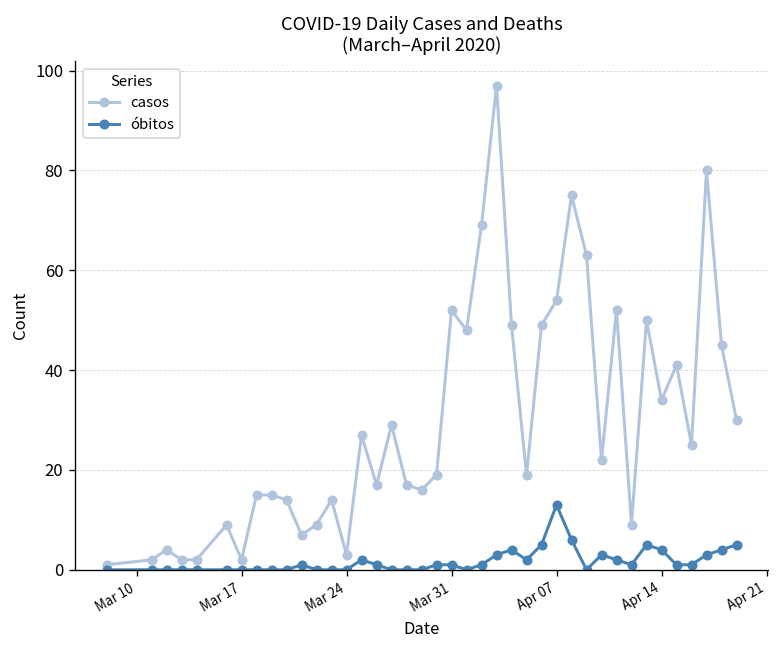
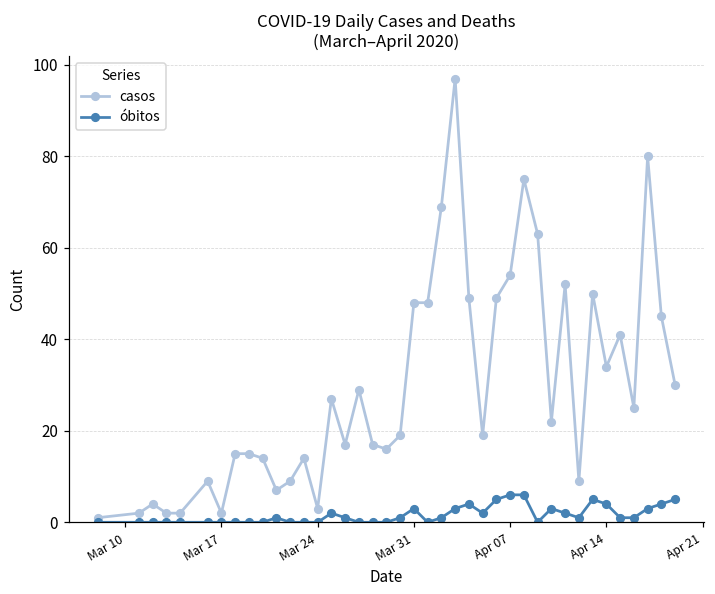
casos, Mar 31: 52 -> 48
óbitos, Mar 31: 1 -> 3
óbitos, Apr 07: 13 -> 6
